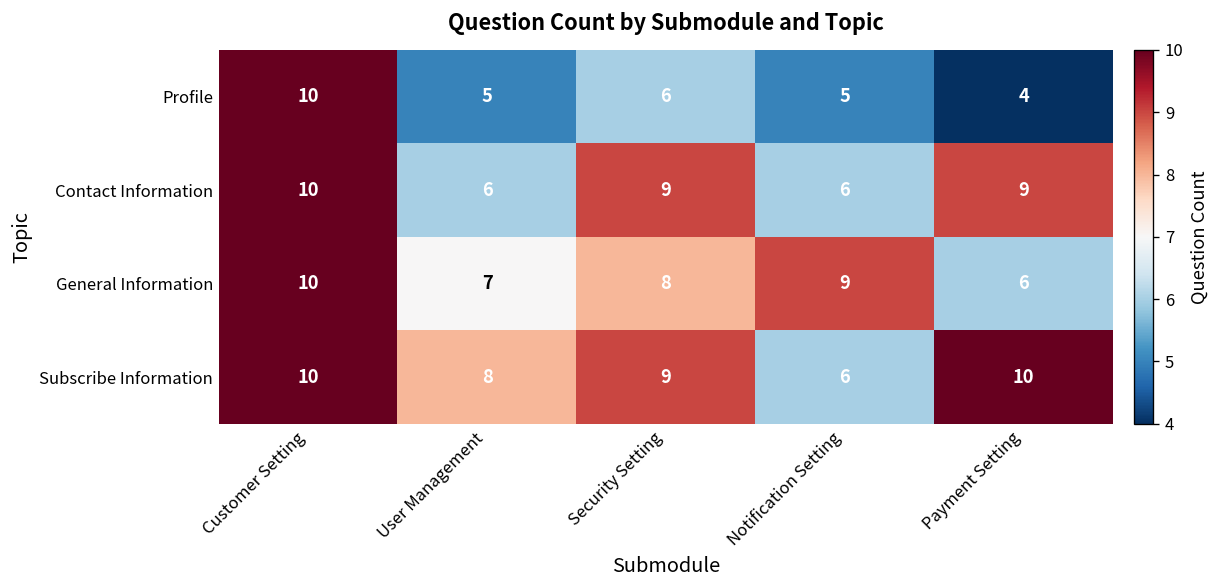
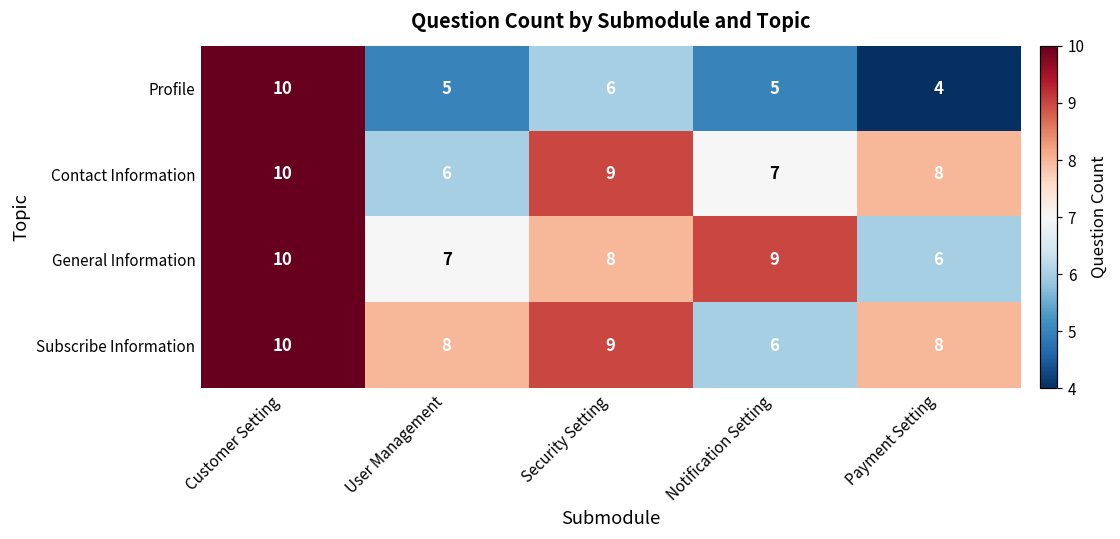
Contact Information, Notification Setting: 6 -> 7
Contact Information, Payment Setting: 9 -> 8
Subscribe Information, Payment Setting: 10 -> 8
